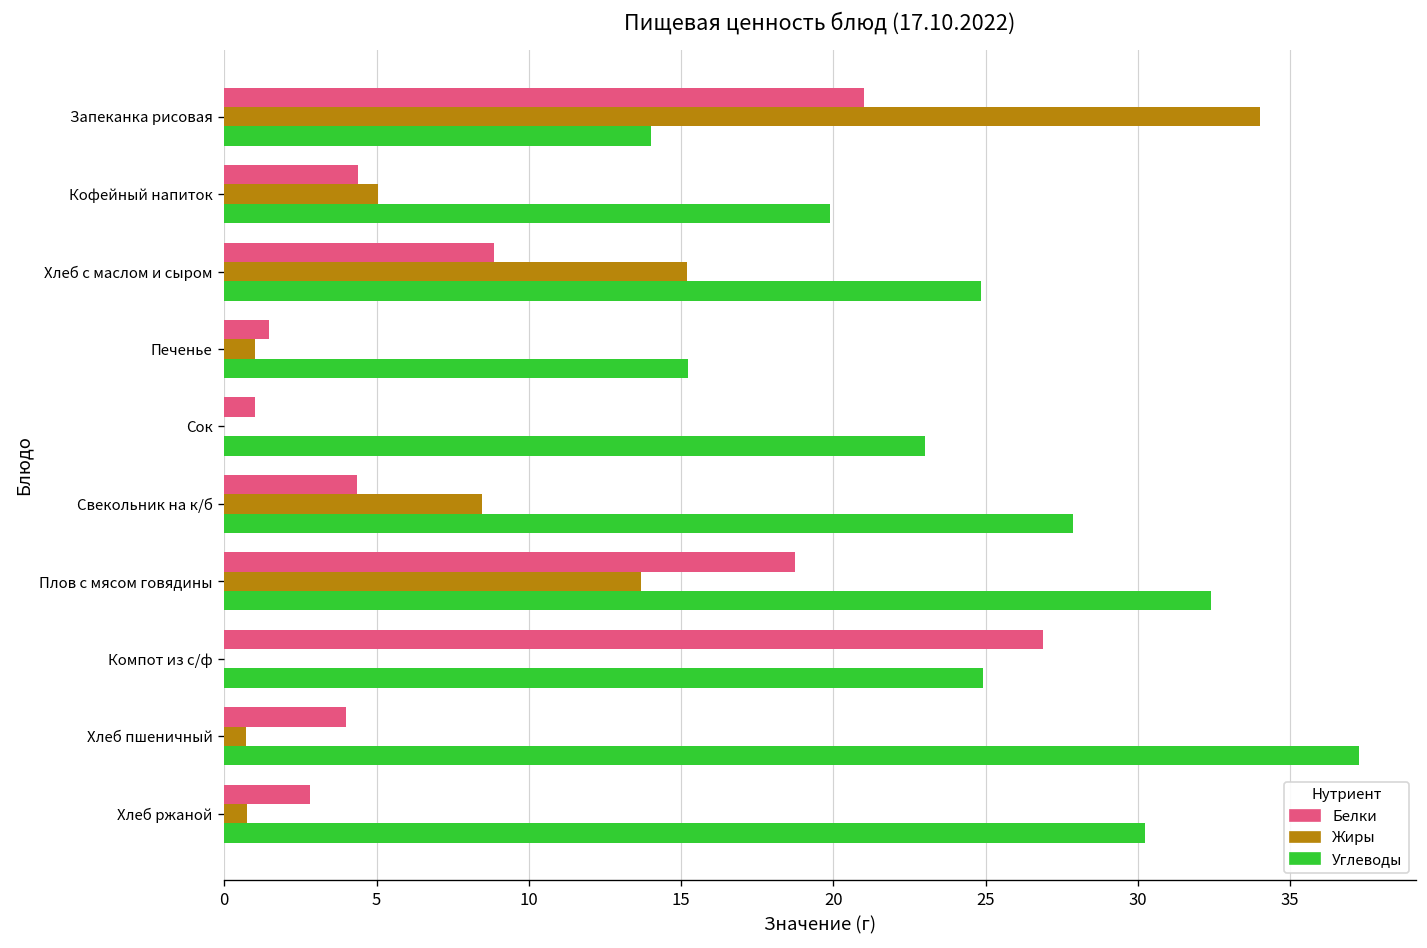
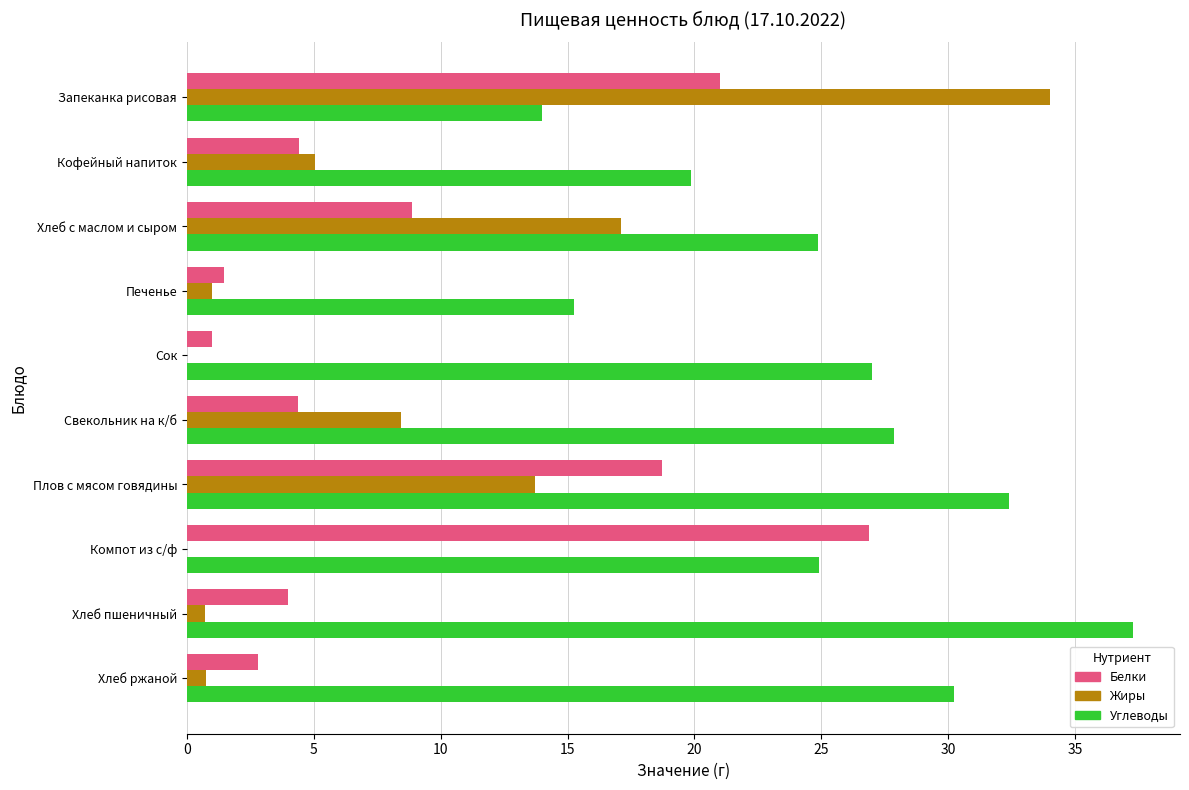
Жиры, Хлеб с маслом и сыром: 15.2 -> 17.1
Углеводы, Сок: 23 -> 27
